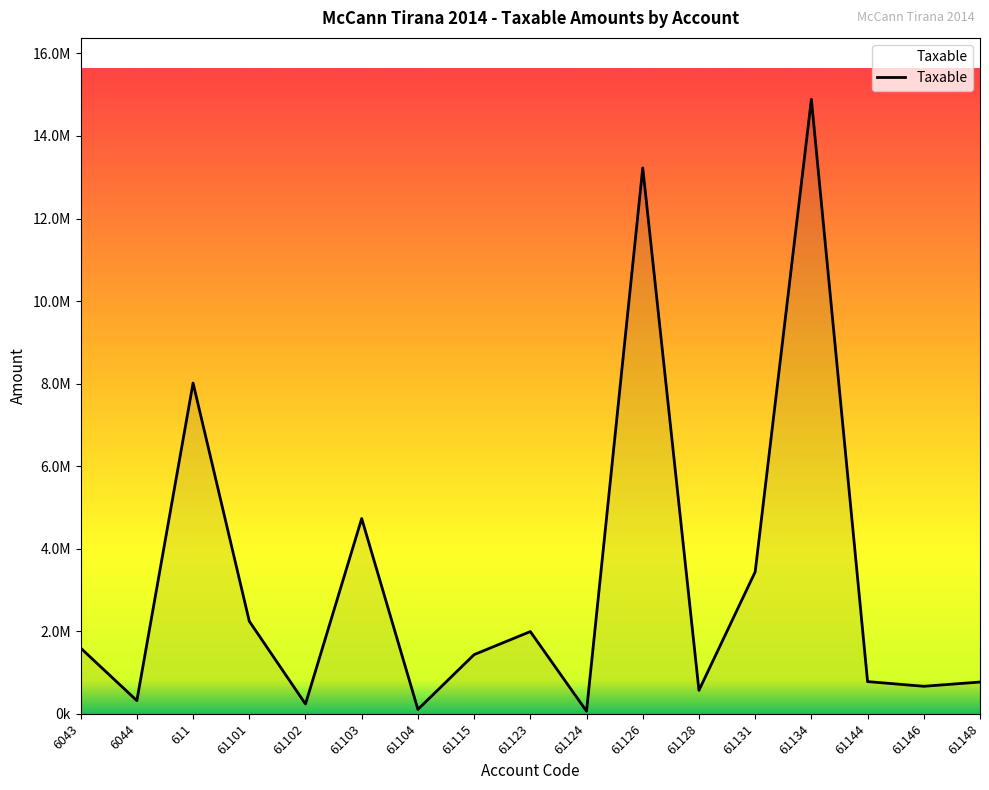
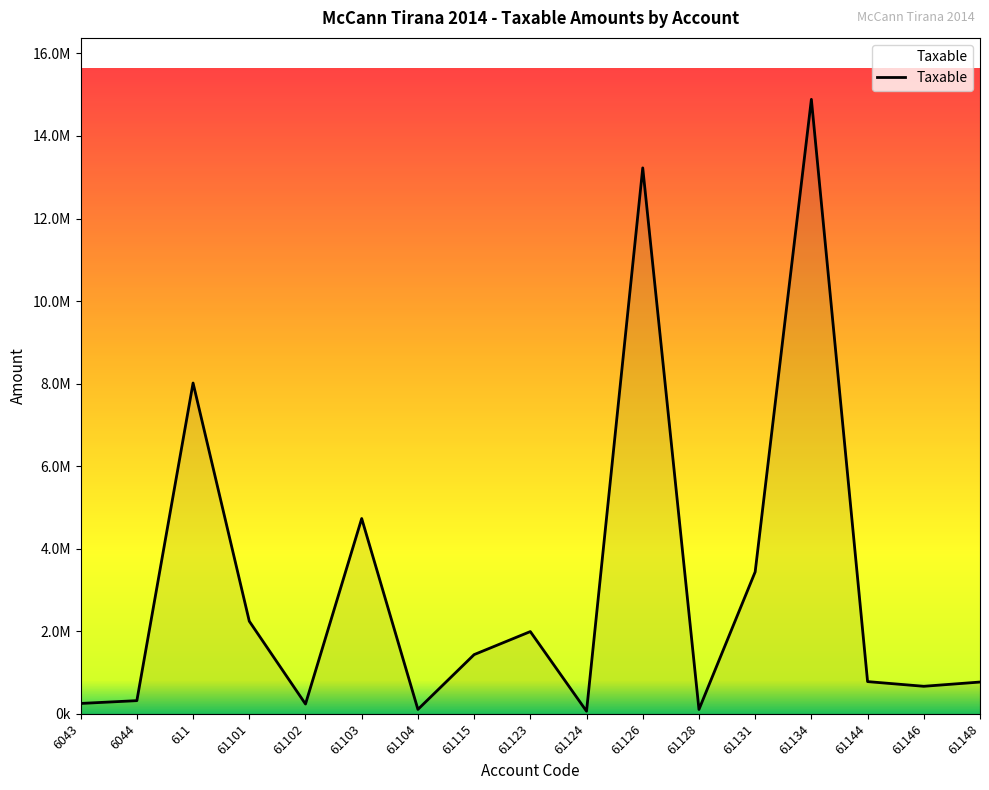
6043: 1600000 -> 300000
61128: 600000 -> 100000
